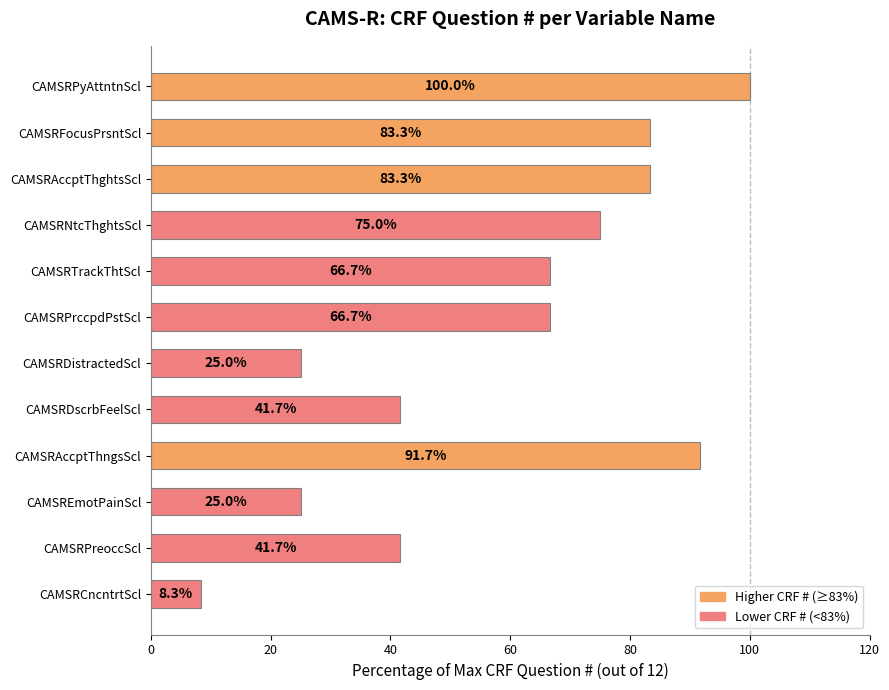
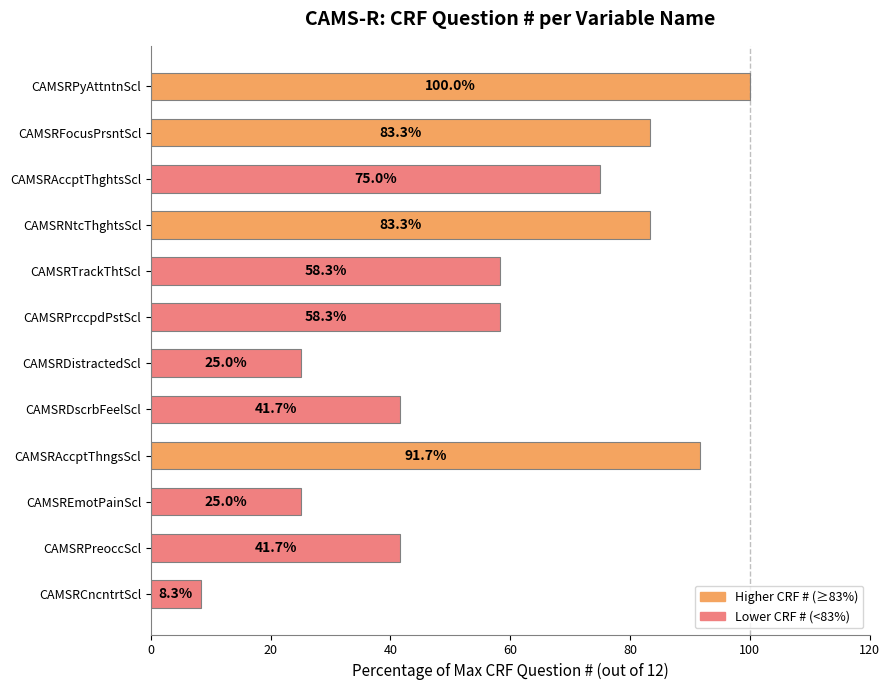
CAMSRAccptThghtsScl: 83.3% -> 75.0%
CAMSRNtcThghtsScl: 75.0% -> 83.3%
CAMSRTrackThtScl: 66.7% -> 58.3%
CAMSRPrccpdPstScl: 66.7% -> 58.3%
